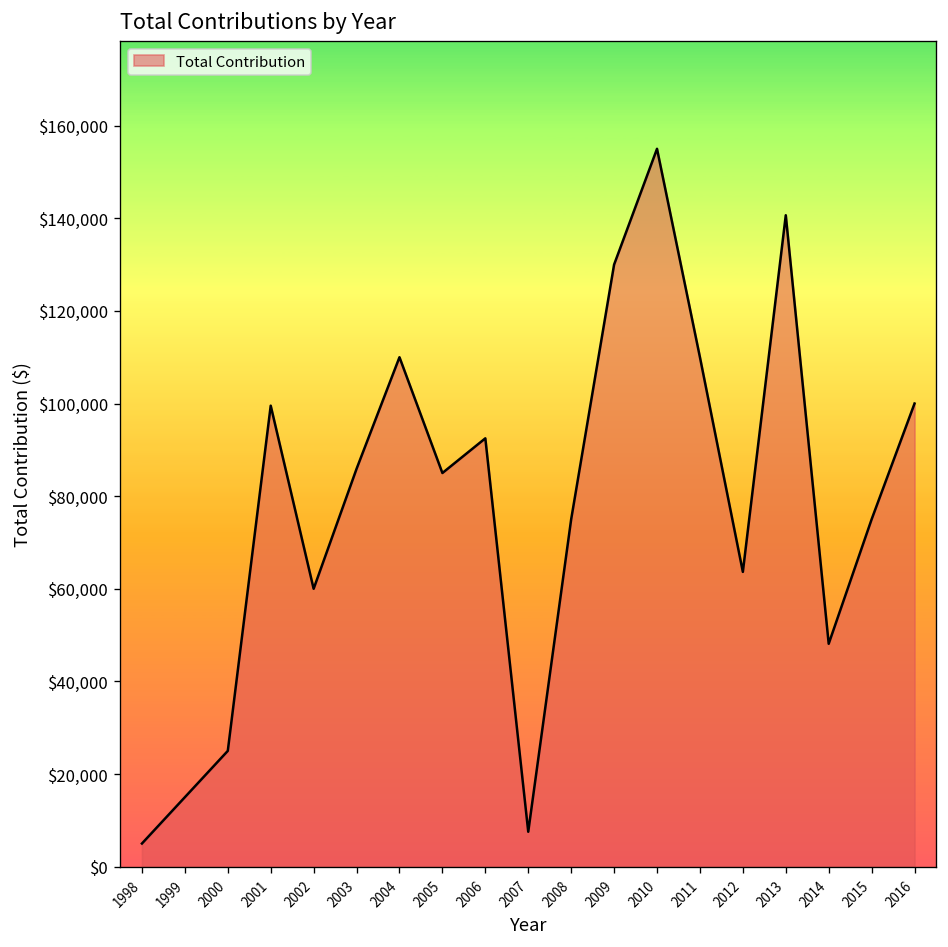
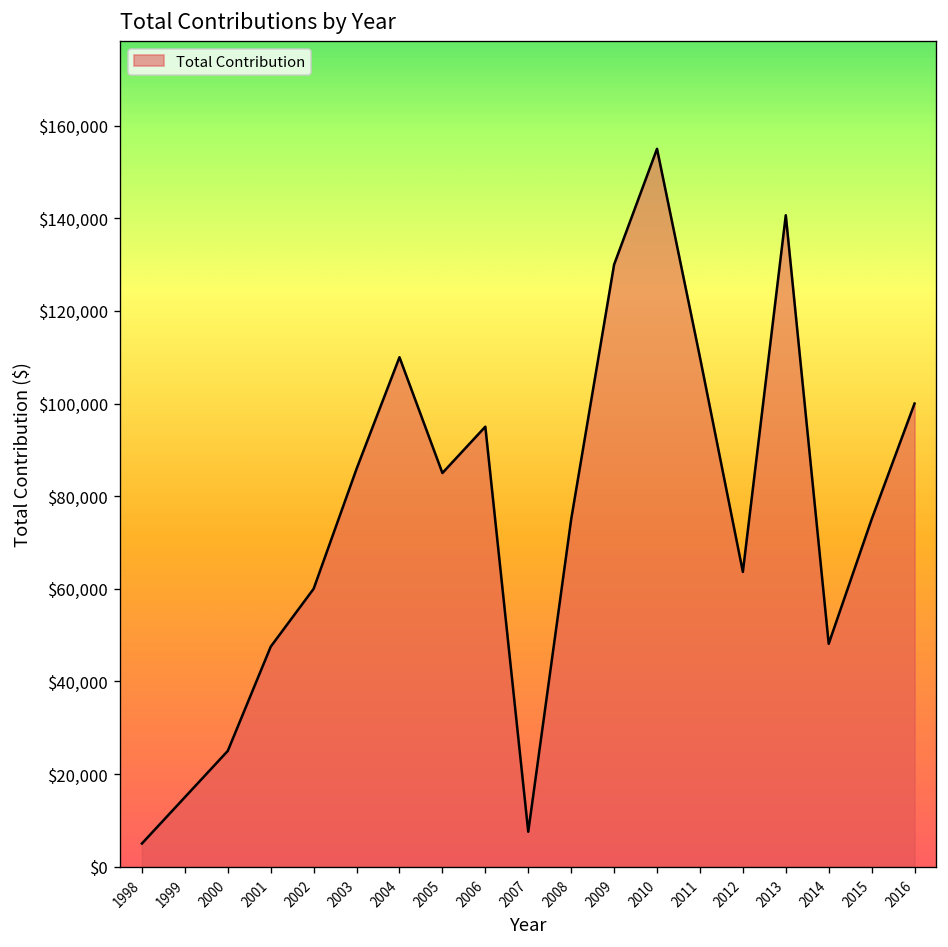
2001: $100,000 -> $48,000
2006: $92,000 -> $95,000
